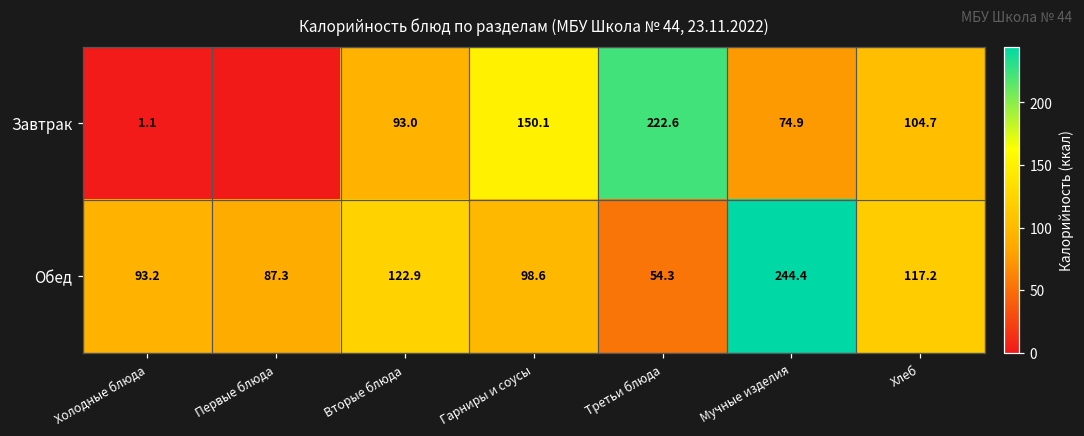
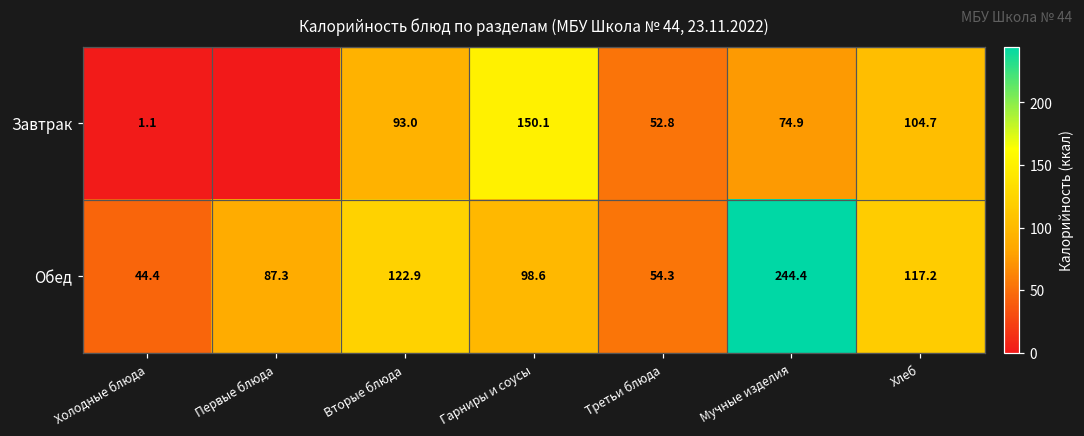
Завтрак, Третьи блюда: 222.6 -> 52.8
Обед, Холодные блюда: 93.2 -> 44.4
